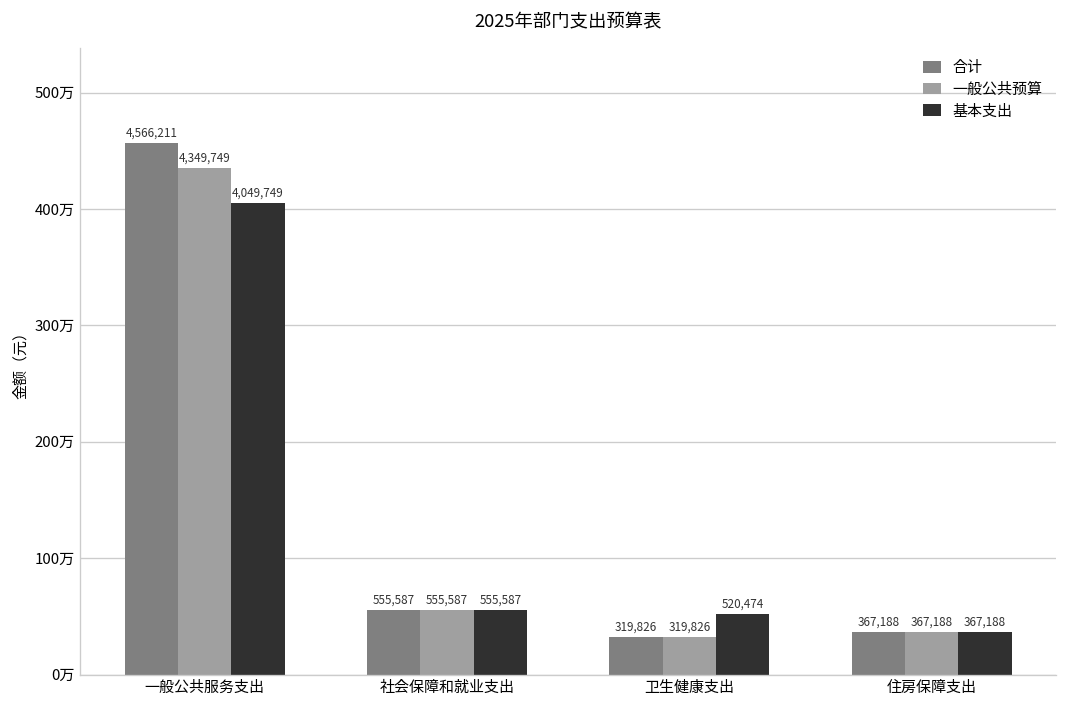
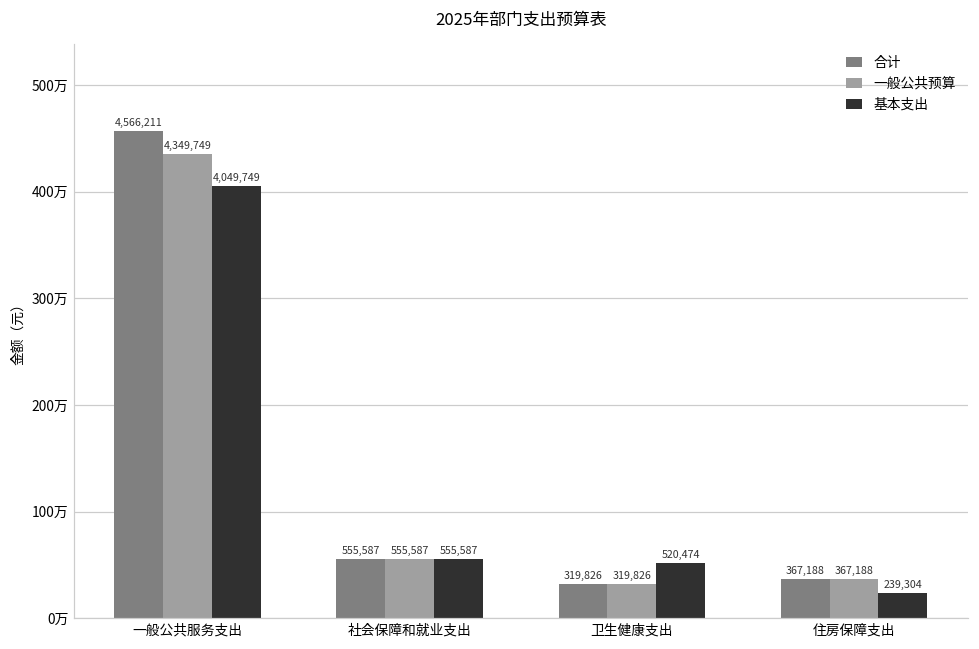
基本支出, 住房保障支出: 367,188 -> 239,304
